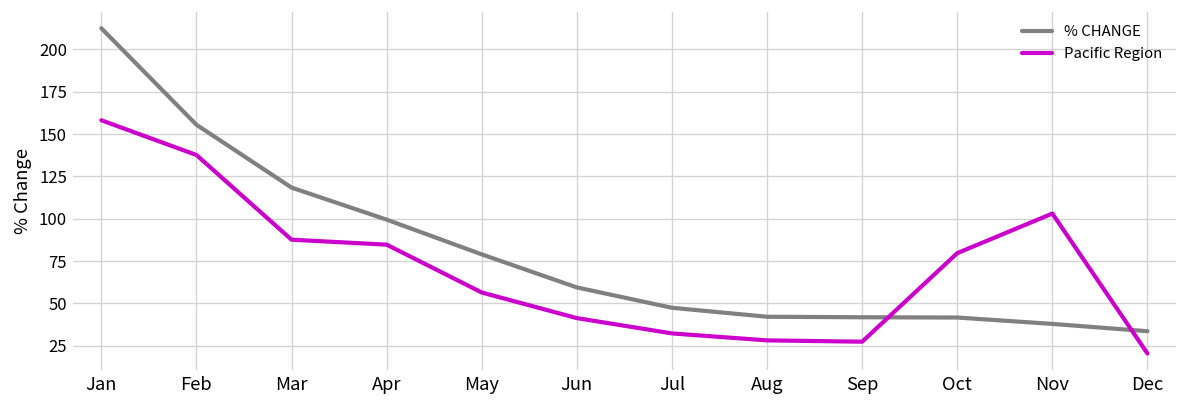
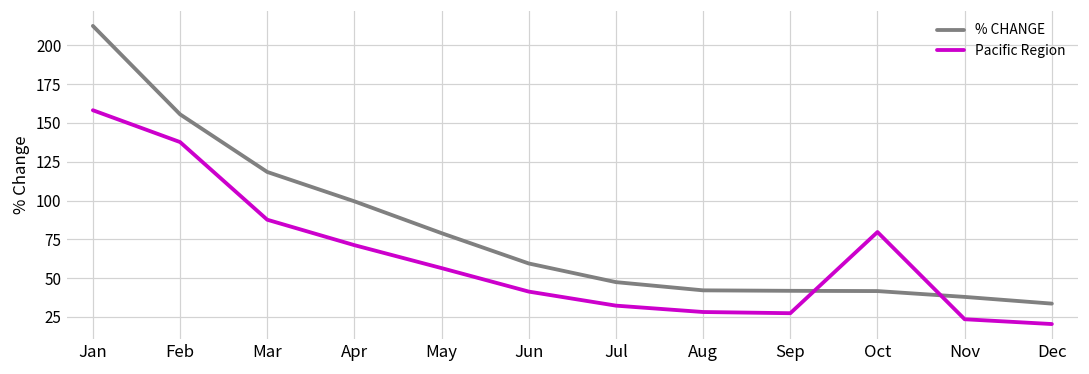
Pacific Region, Apr: 85 -> 71
Pacific Region, Nov: 103 -> 24
